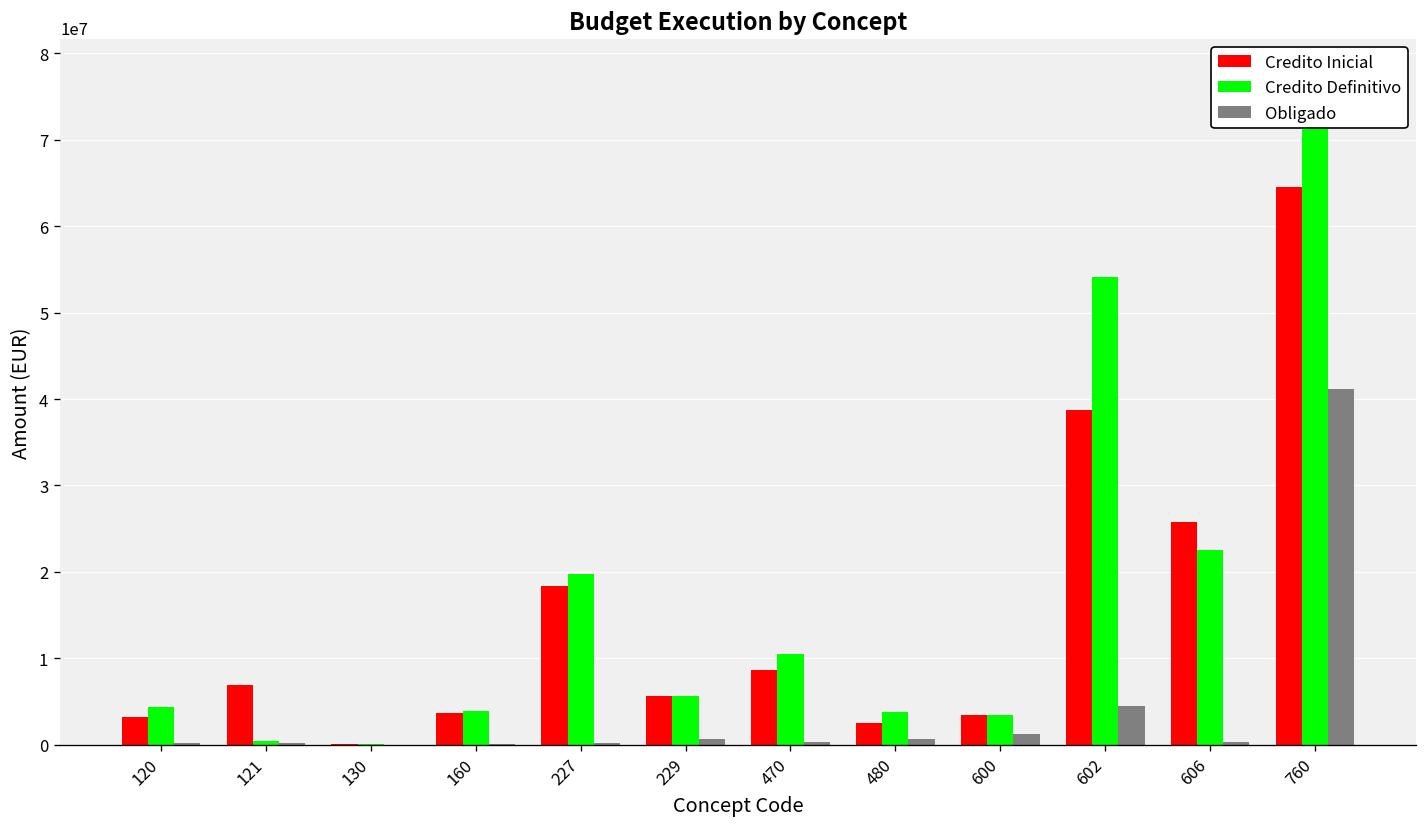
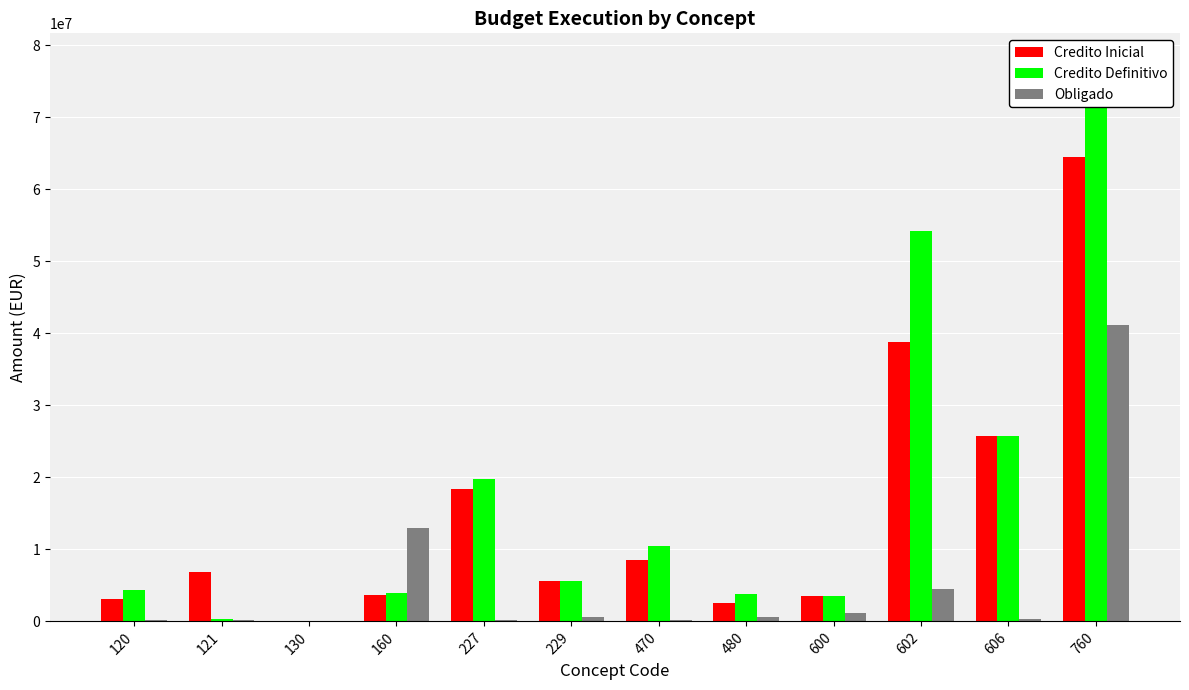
Obligado, 160: 0 -> 13000000
Credito Definitivo, 606: 22000000 -> 26000000
